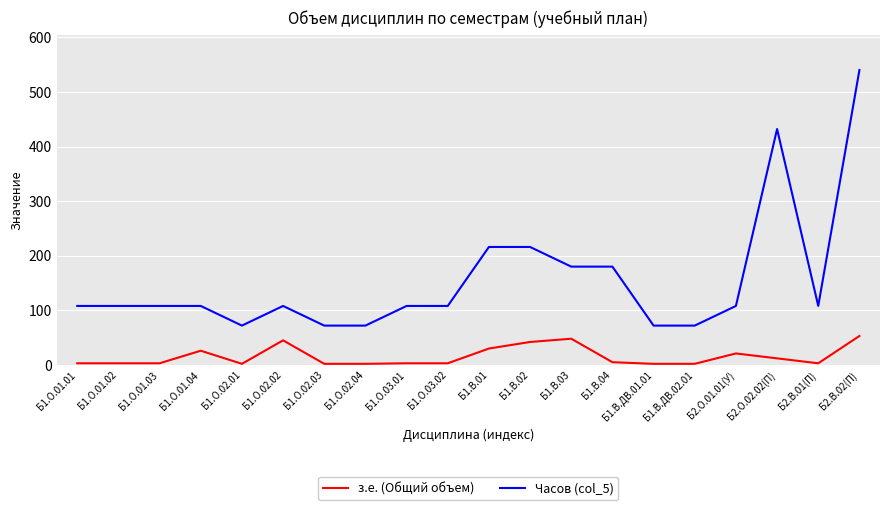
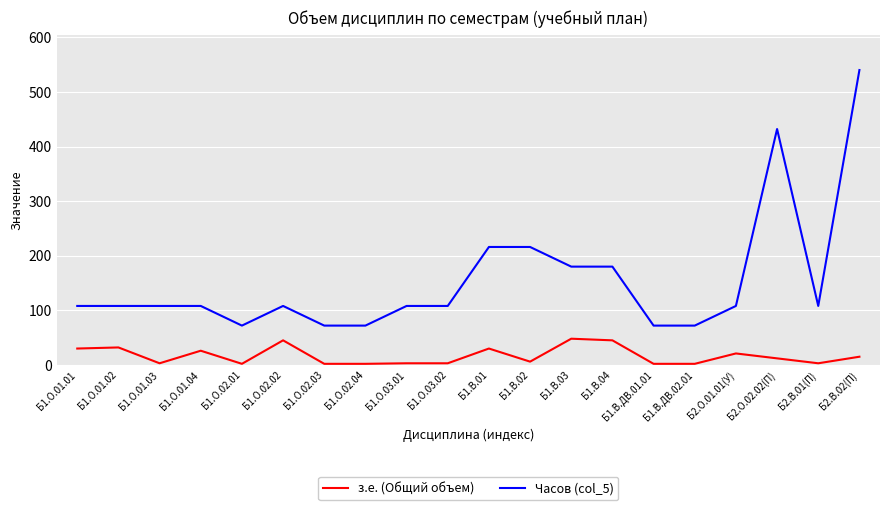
з.е. (Общий объем), Б1.О.01.01: 0 -> 30
з.е. (Общий объем), Б1.О.01.02: 0 -> 30
з.е. (Общий объем), Б1.В.02: 40 -> 10
з.е. (Общий объем), Б1.В.04: 10 -> 50
з.е. (Общий объем), Б2.В.02(П): 50 -> 20
